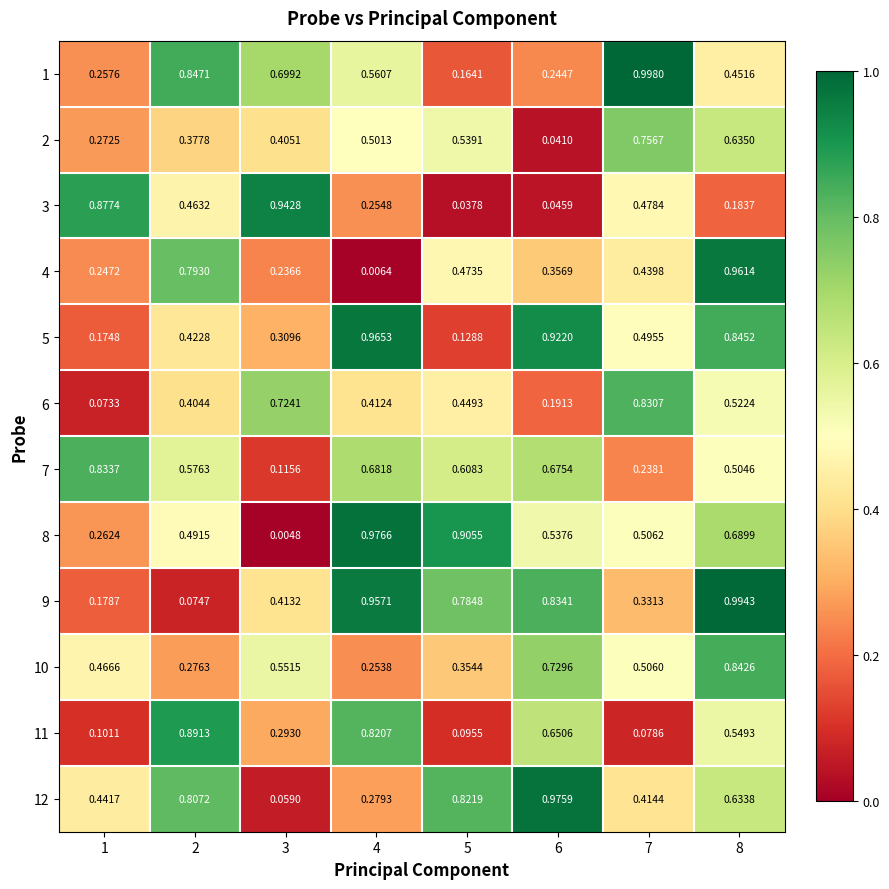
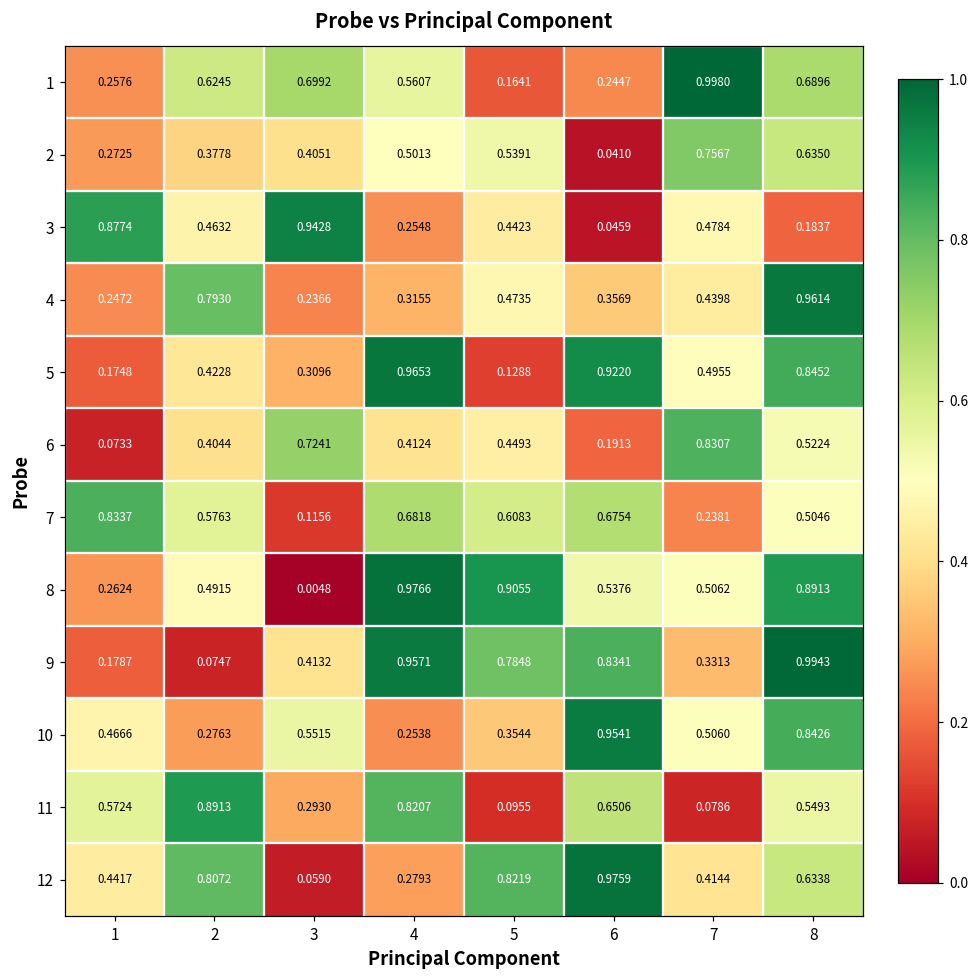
1, 2: 0.8471 -> 0.6245
1, 8: 0.4516 -> 0.6896
3, 5: 0.0378 -> 0.4423
4, 4: 0.0064 -> 0.3155
8, 8: 0.6899 -> 0.8913
10, 6: 0.7296 -> 0.9541
11, 1: 0.1011 -> 0.5724
